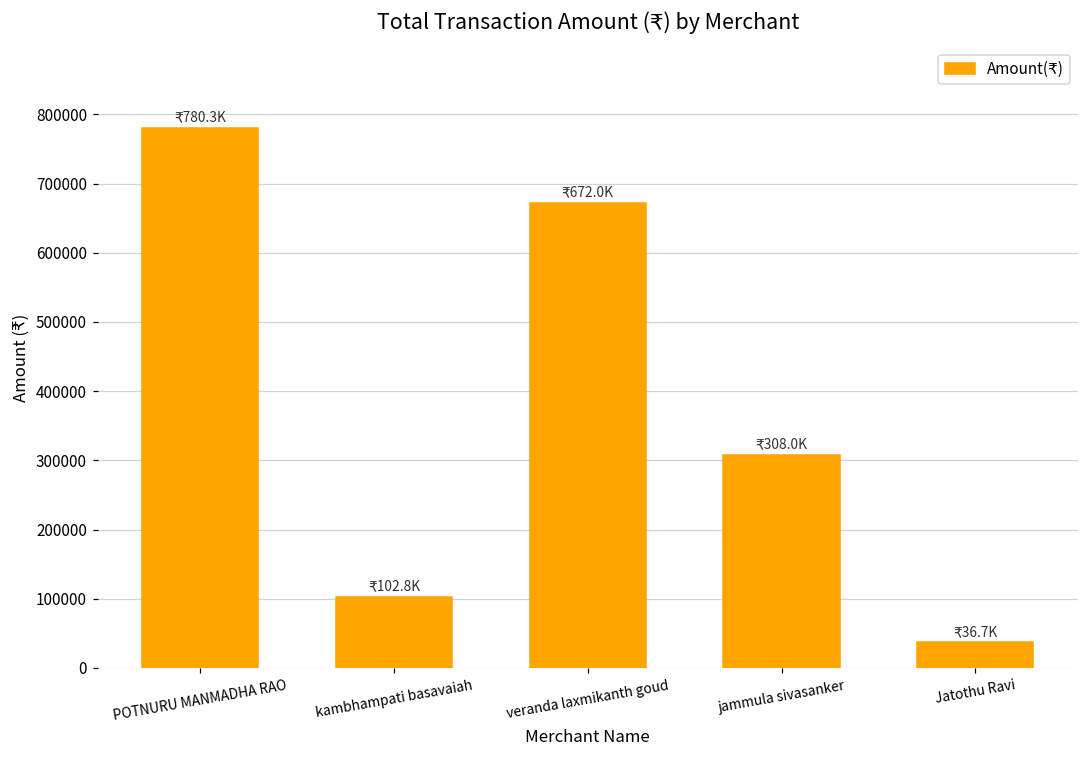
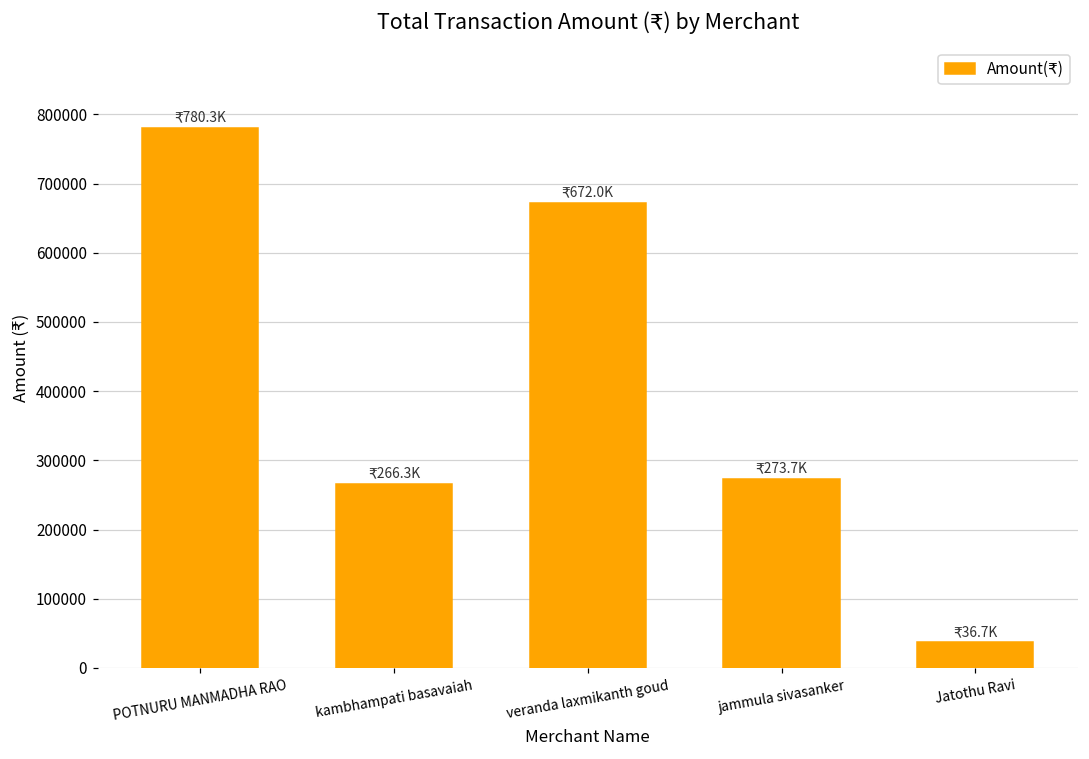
kambhampati basavaiah: 102.8K -> 266.3K
jammula sivasanker: 308.0K -> 273.7K
